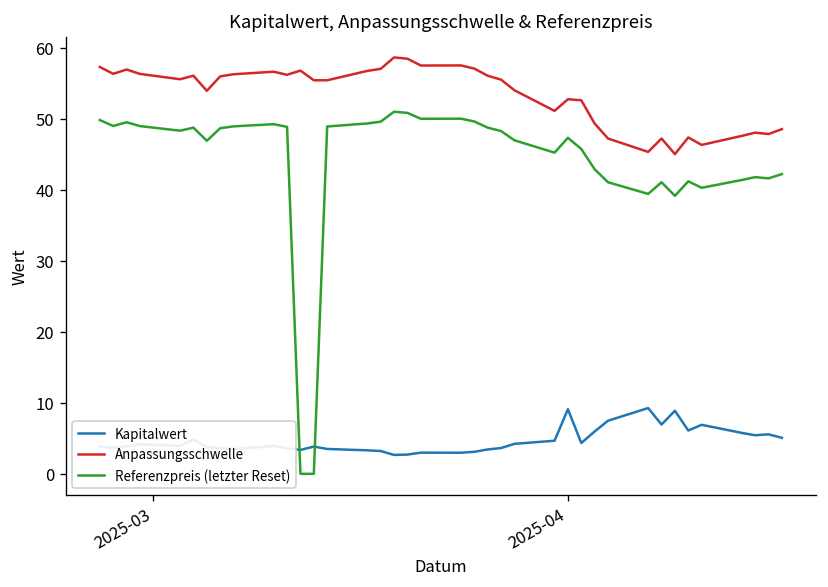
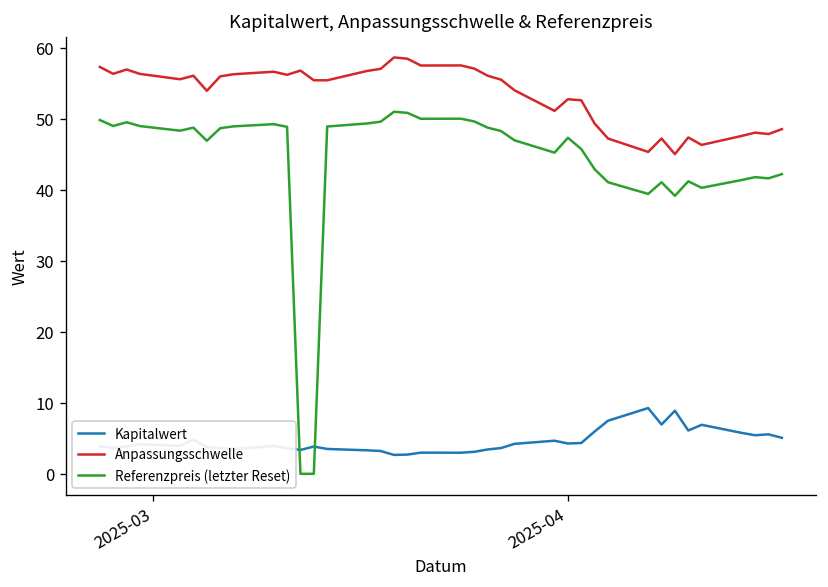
Kapitalwert, 2025-04: 9 -> 4
